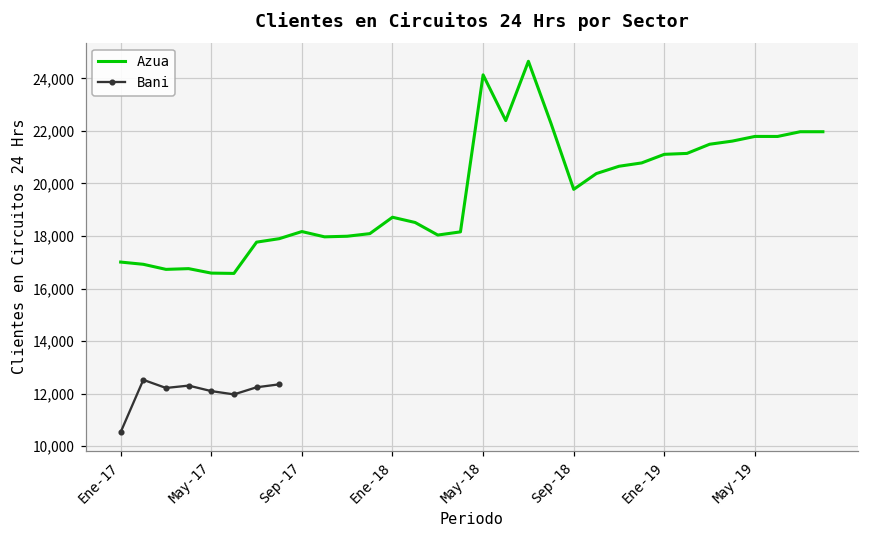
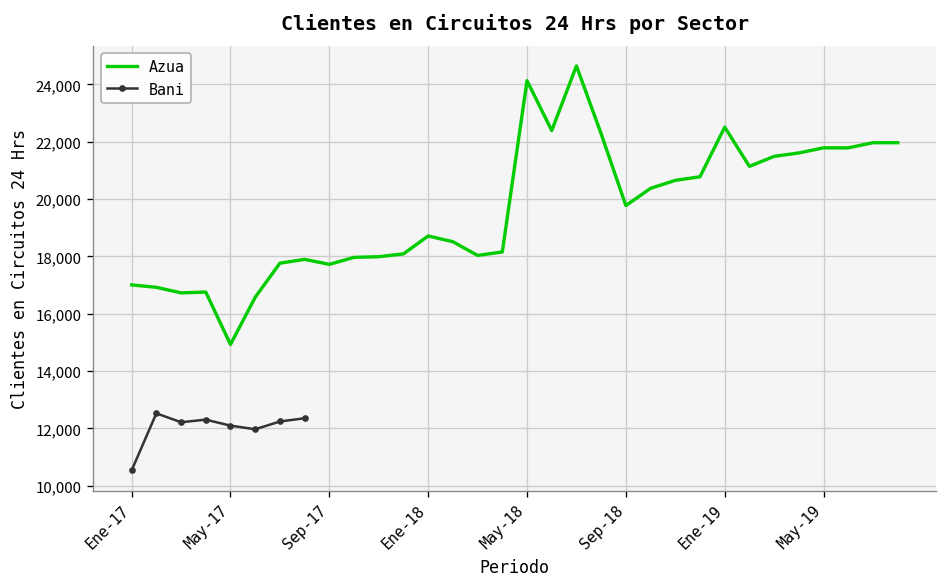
Azua, May-17: 16,600 -> 14,900
Azua, Sep-17: 18,200 -> 17,700
Azua, Ene-19: 21,100 -> 22,500
